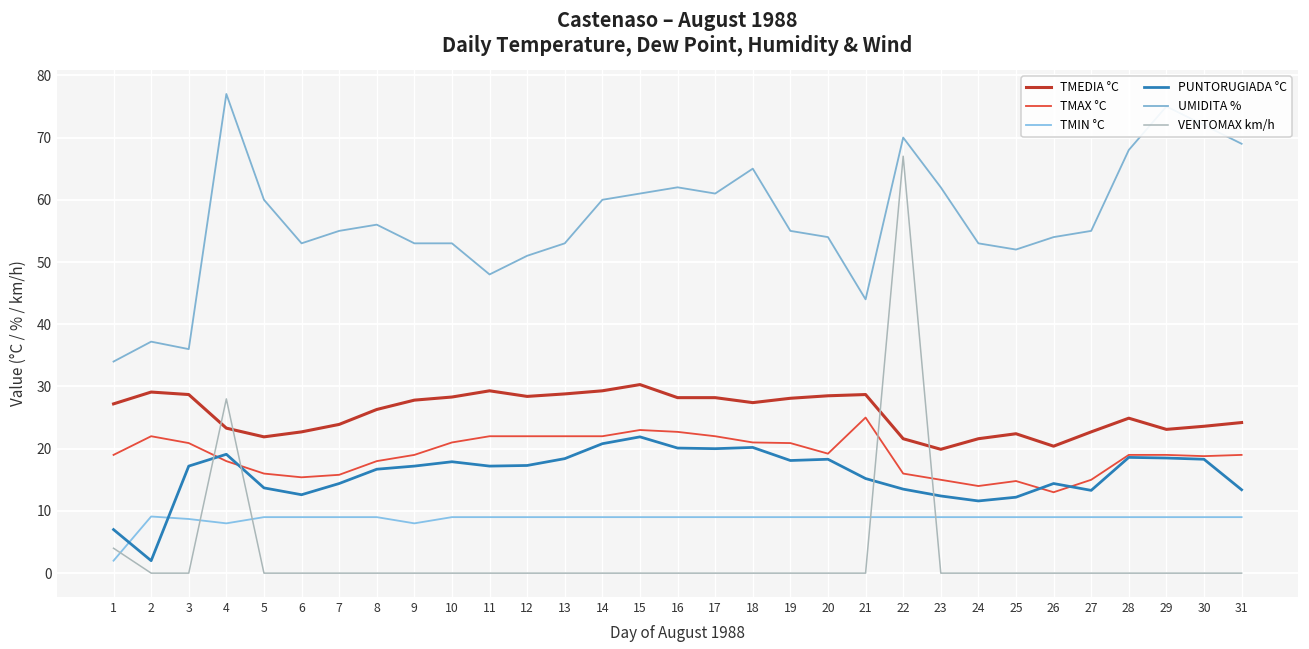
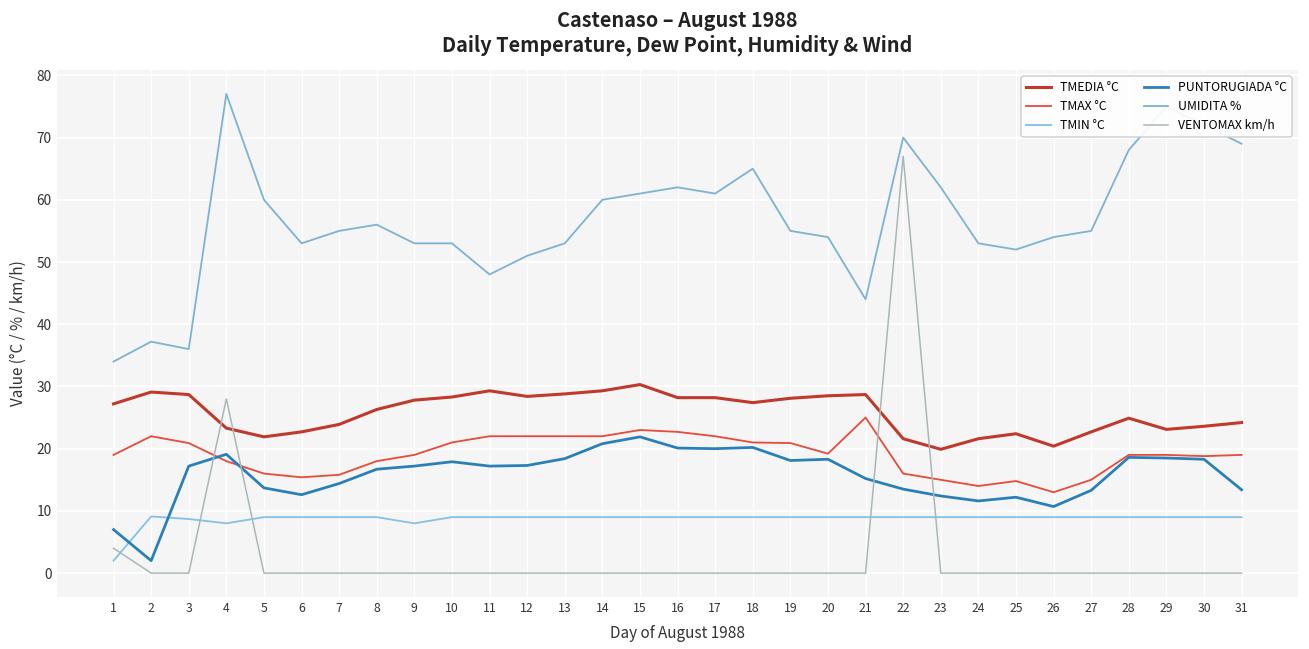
PUNTORUGIADA °C, 26: 14 -> 11
